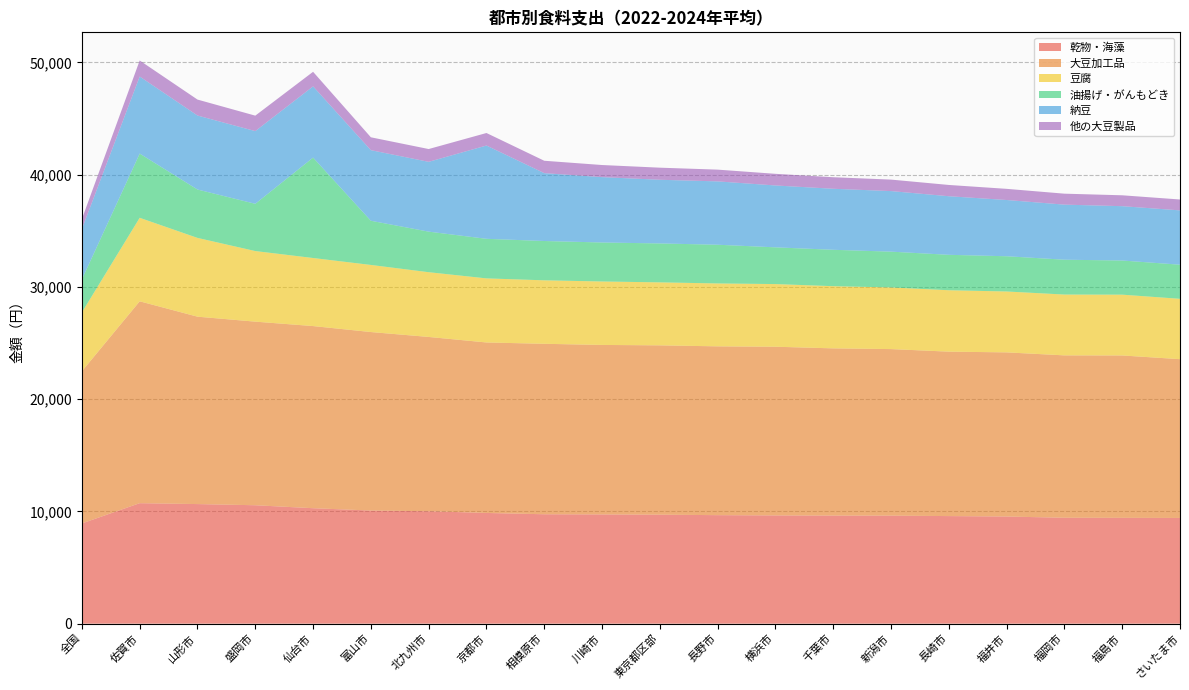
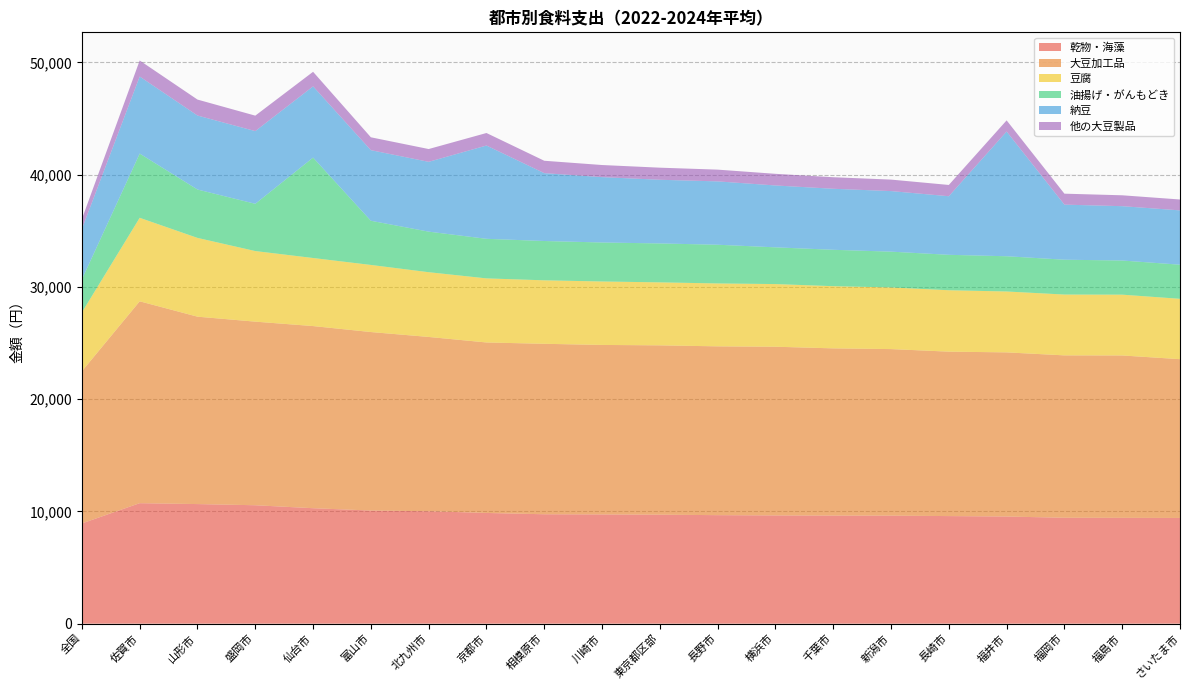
納豆, 福井市: 5,000 -> 11,100
